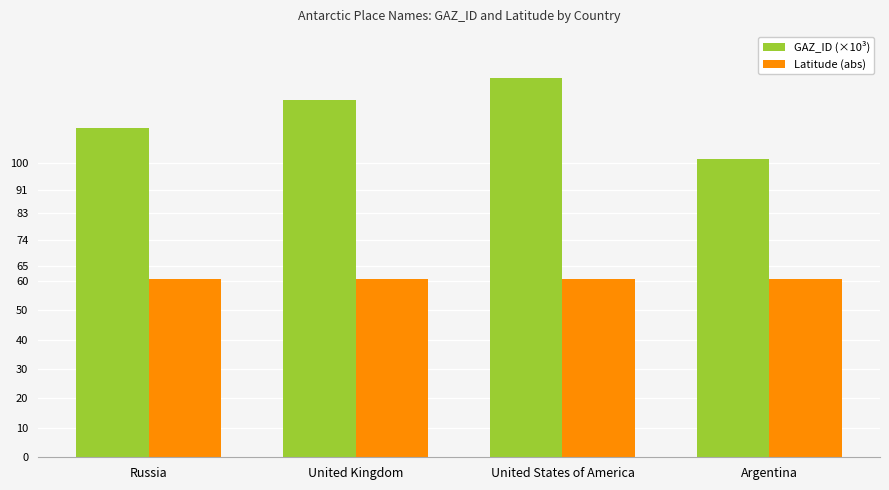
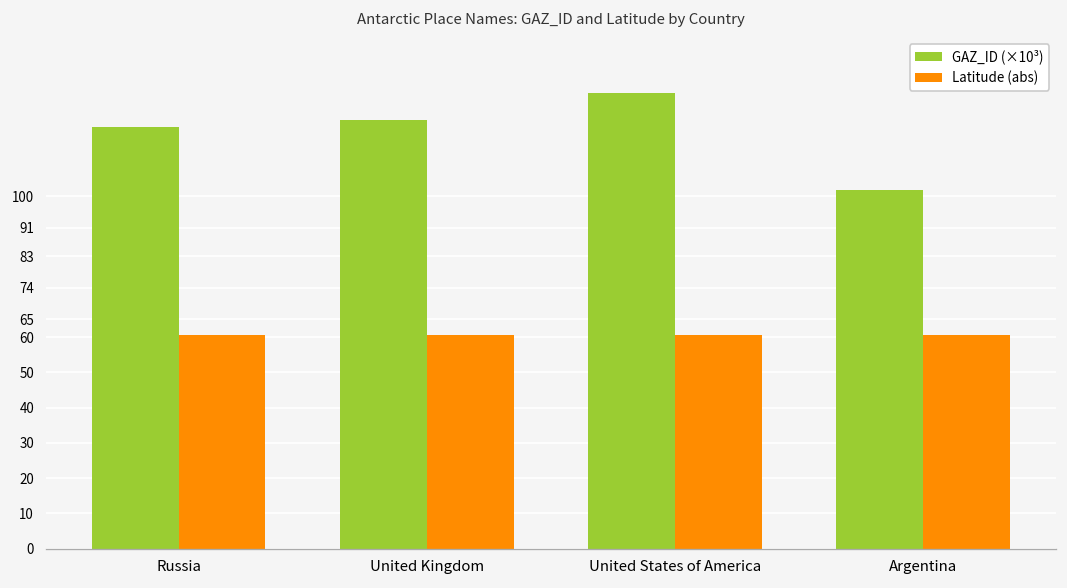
GAZ_ID (×10³), Russia: 112 -> 120
